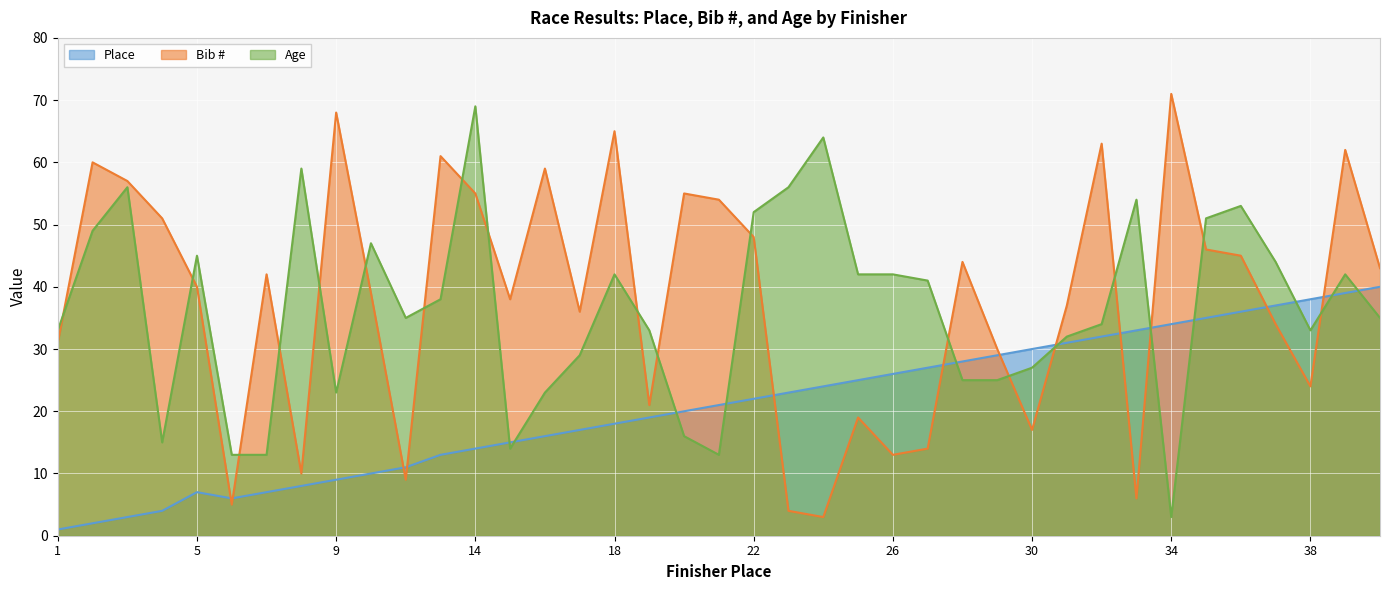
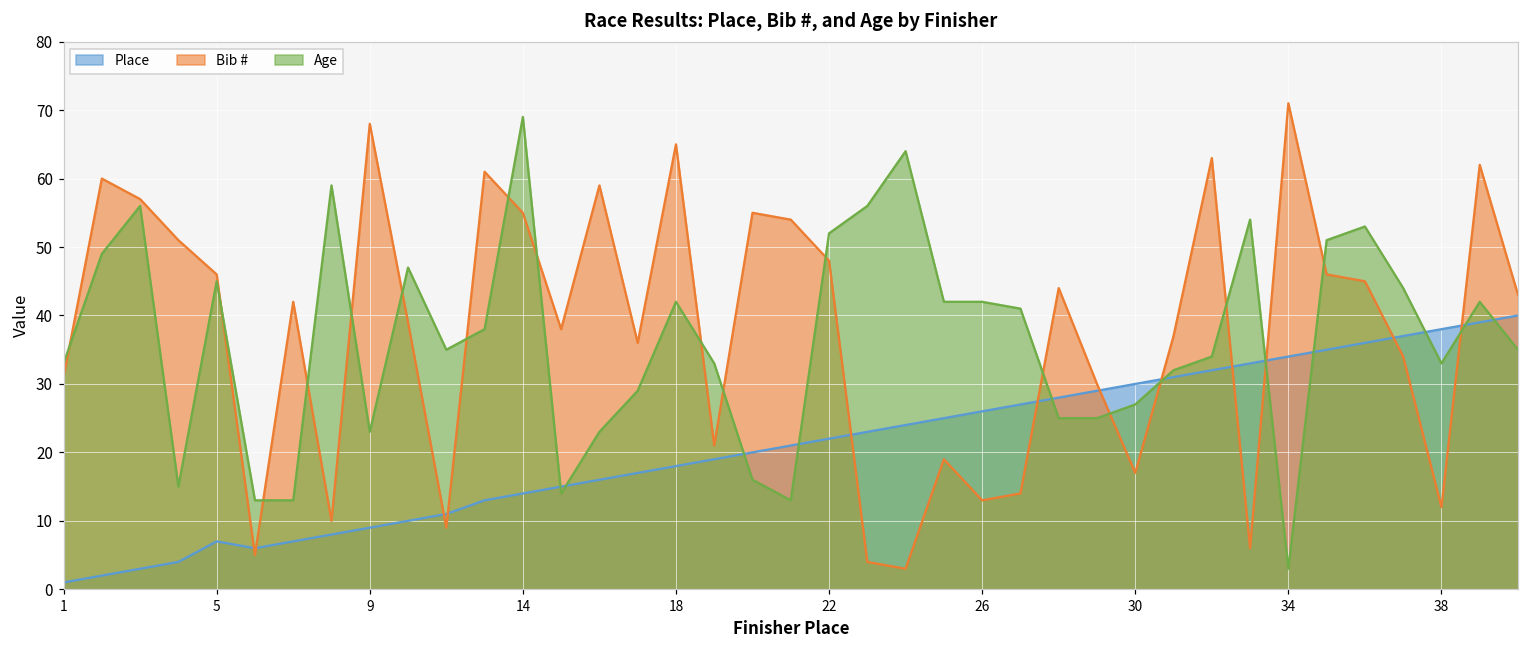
Bib #, 5: 40 -> 46
Bib #, 38: 24 -> 12
